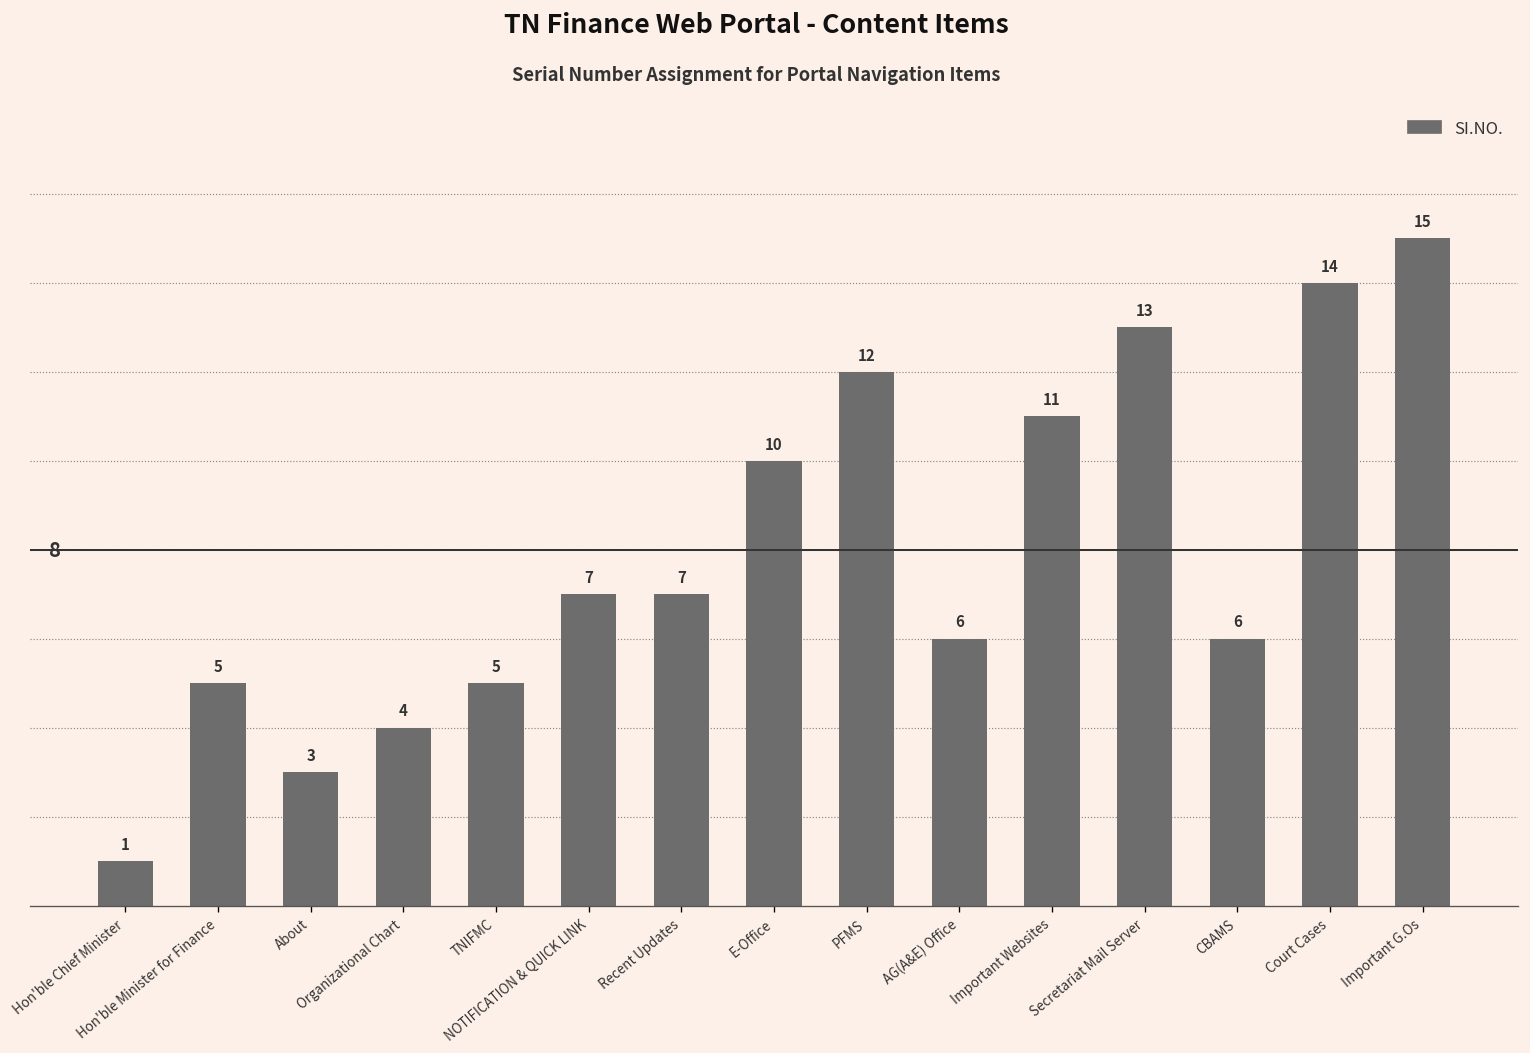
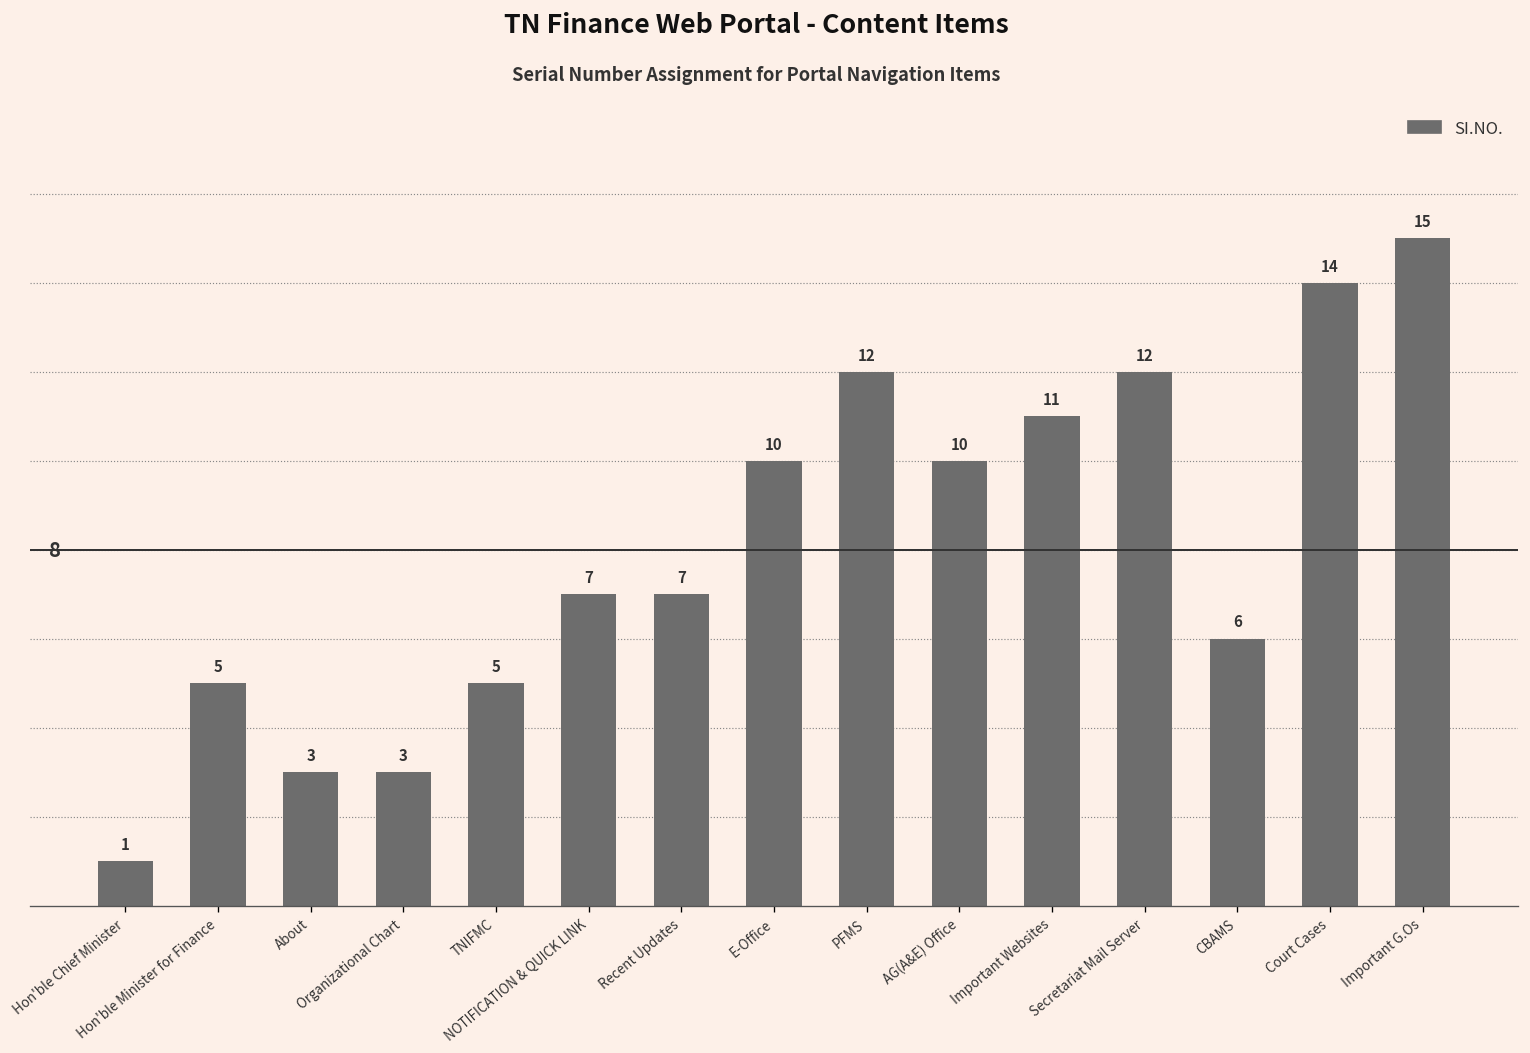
Organizational Chart: 4 -> 3
AG(A&E) Office: 6 -> 10
Secretariat Mail Server: 13 -> 12
